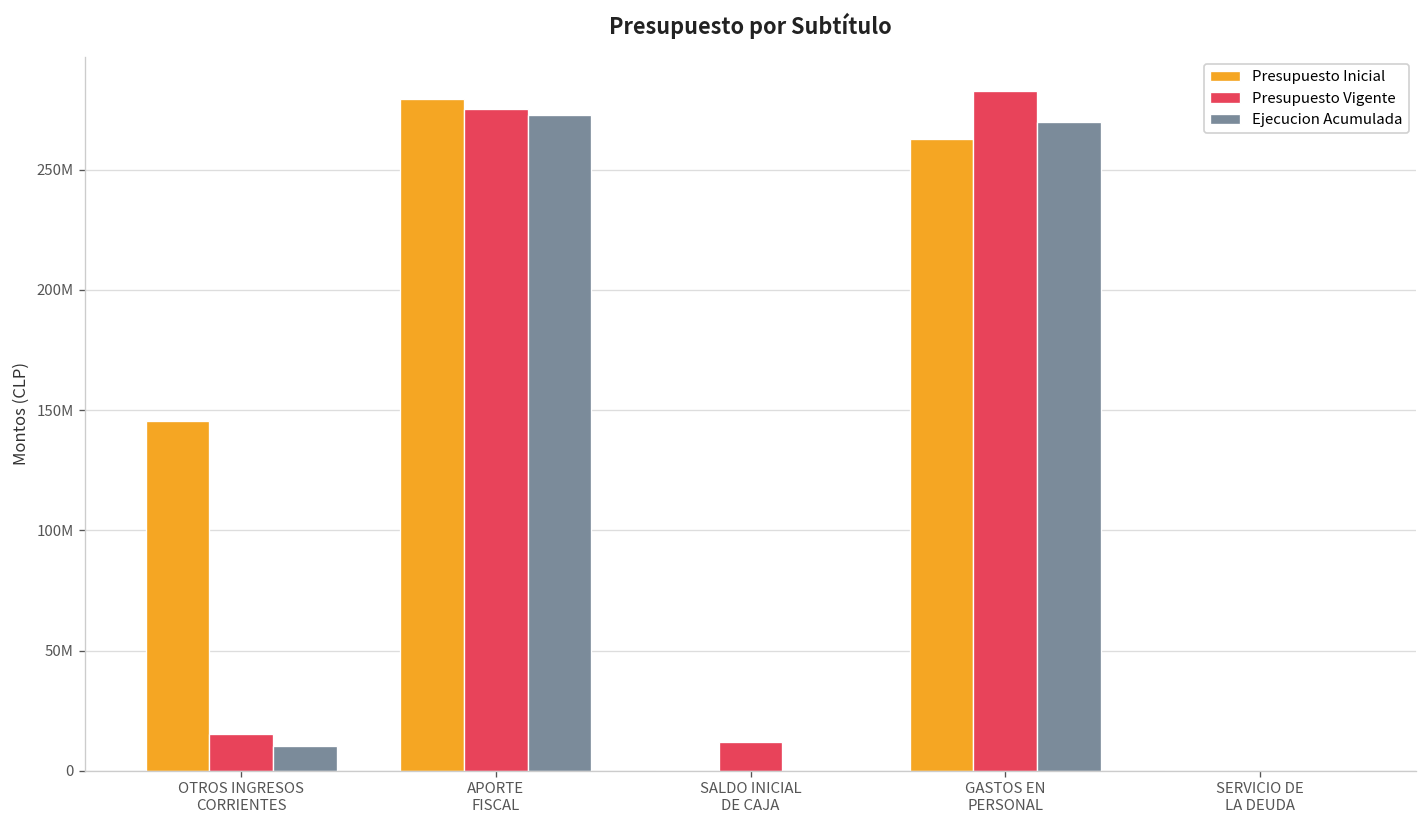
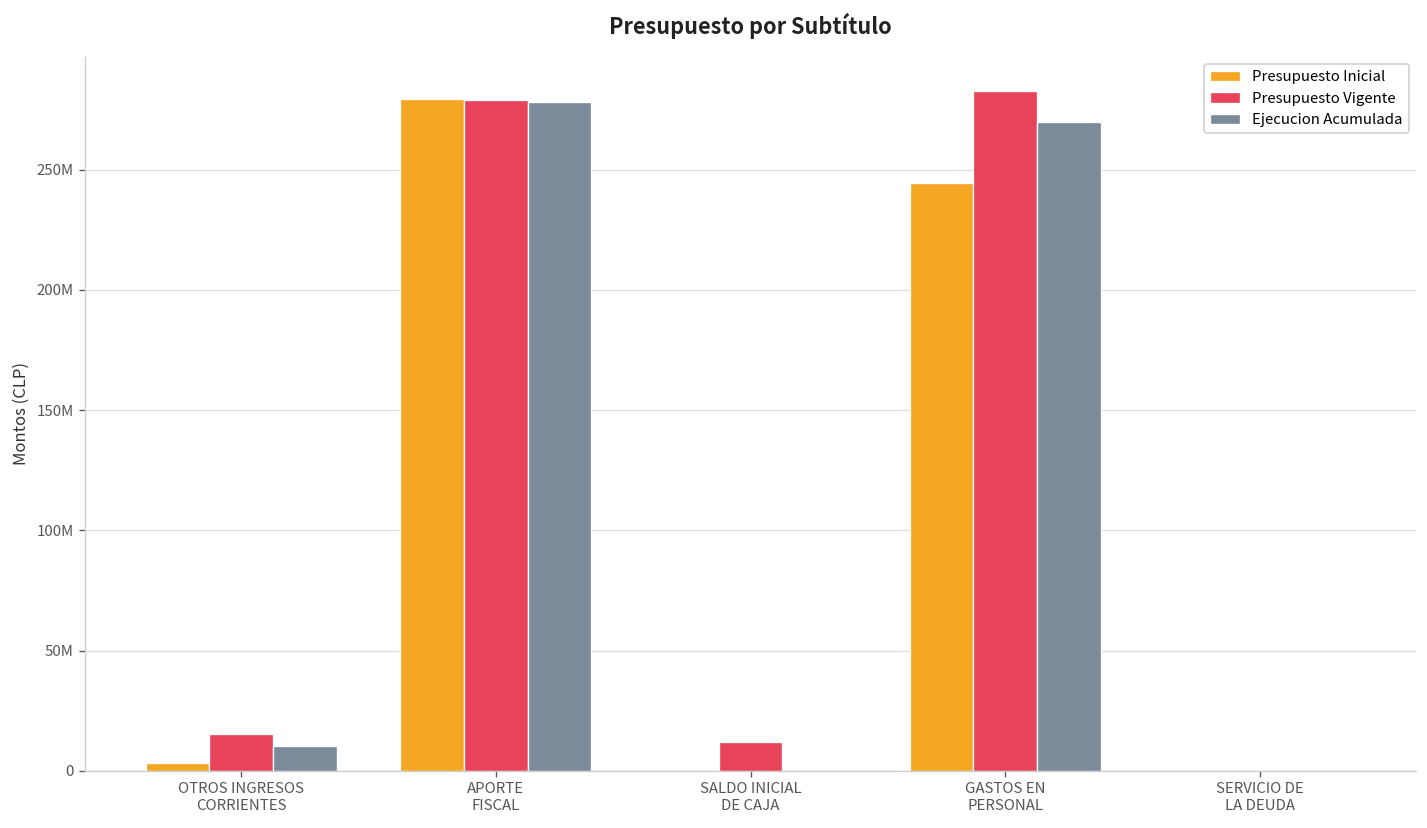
Presupuesto Inicial, OTROS INGRESOS CORRIENTES: 145000000 -> 3000000
Presupuesto Vigente, APORTE FISCAL: 275000000 -> 279000000
Ejecucion Acumulada, APORTE FISCAL: 273000000 -> 278000000
Presupuesto Inicial, GASTOS EN PERSONAL: 263000000 -> 244000000
